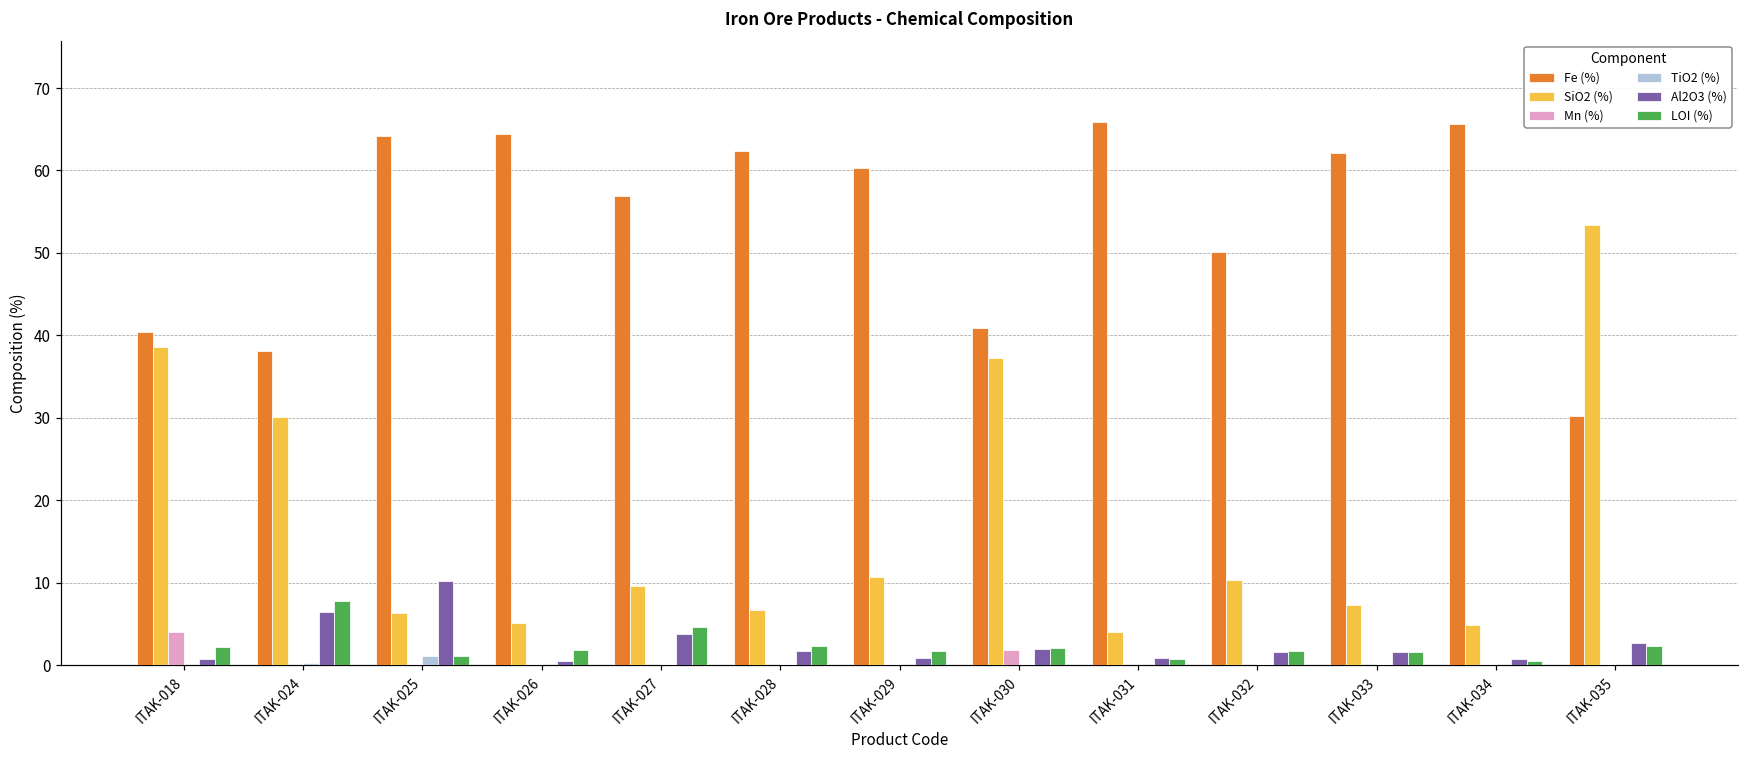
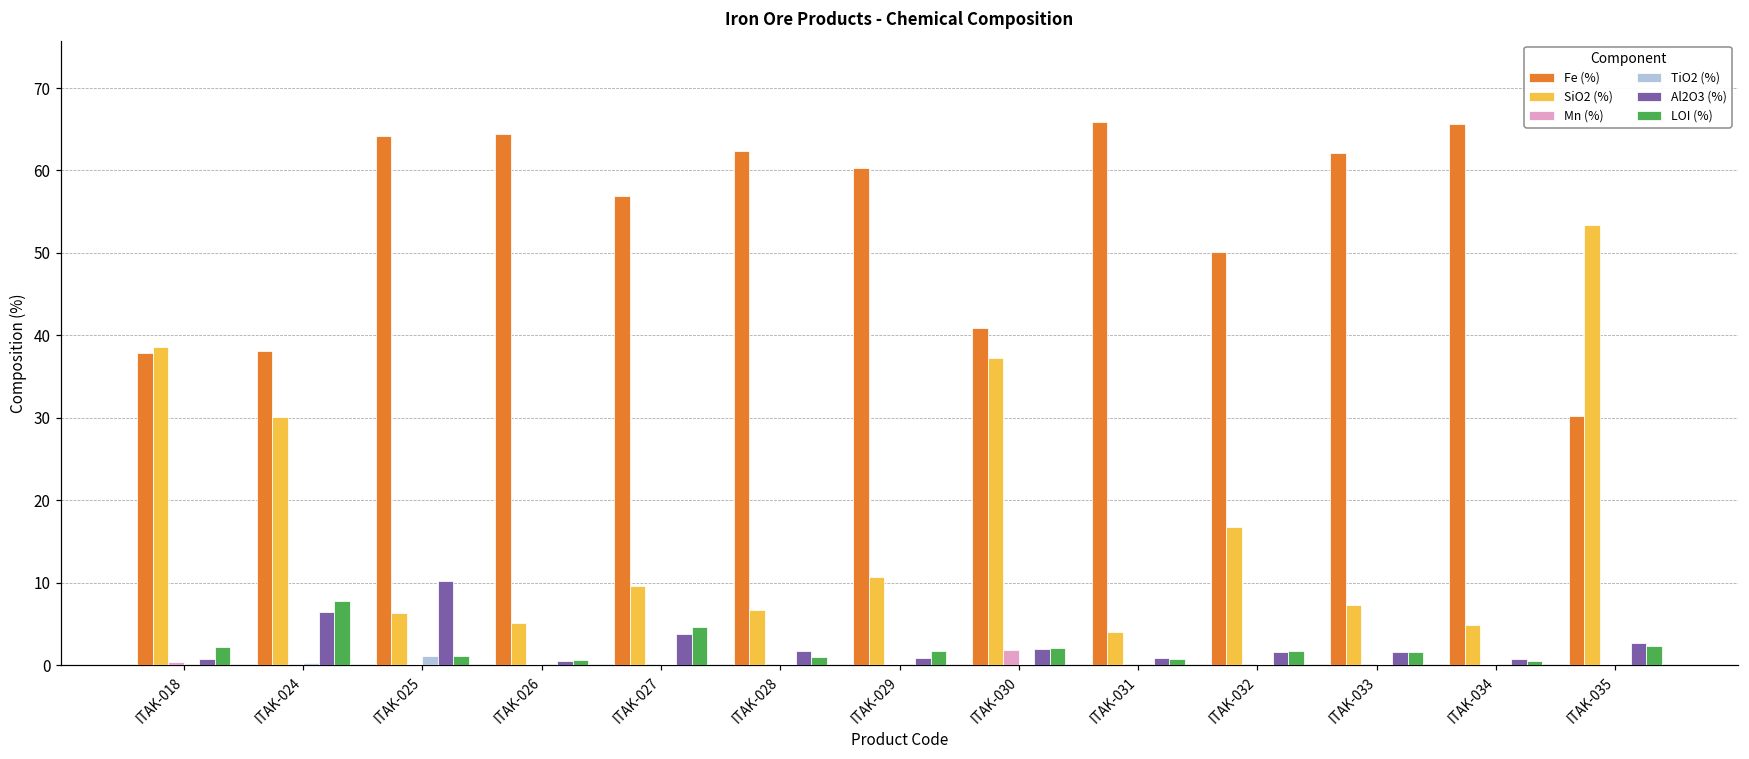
Fe (%), ITAK-018: 40 -> 38
Mn (%), ITAK-018: 4 -> 0
LOI (%), ITAK-026: 2 -> 1
LOI (%), ITAK-028: 2 -> 1
SiO2 (%), ITAK-032: 10 -> 17
